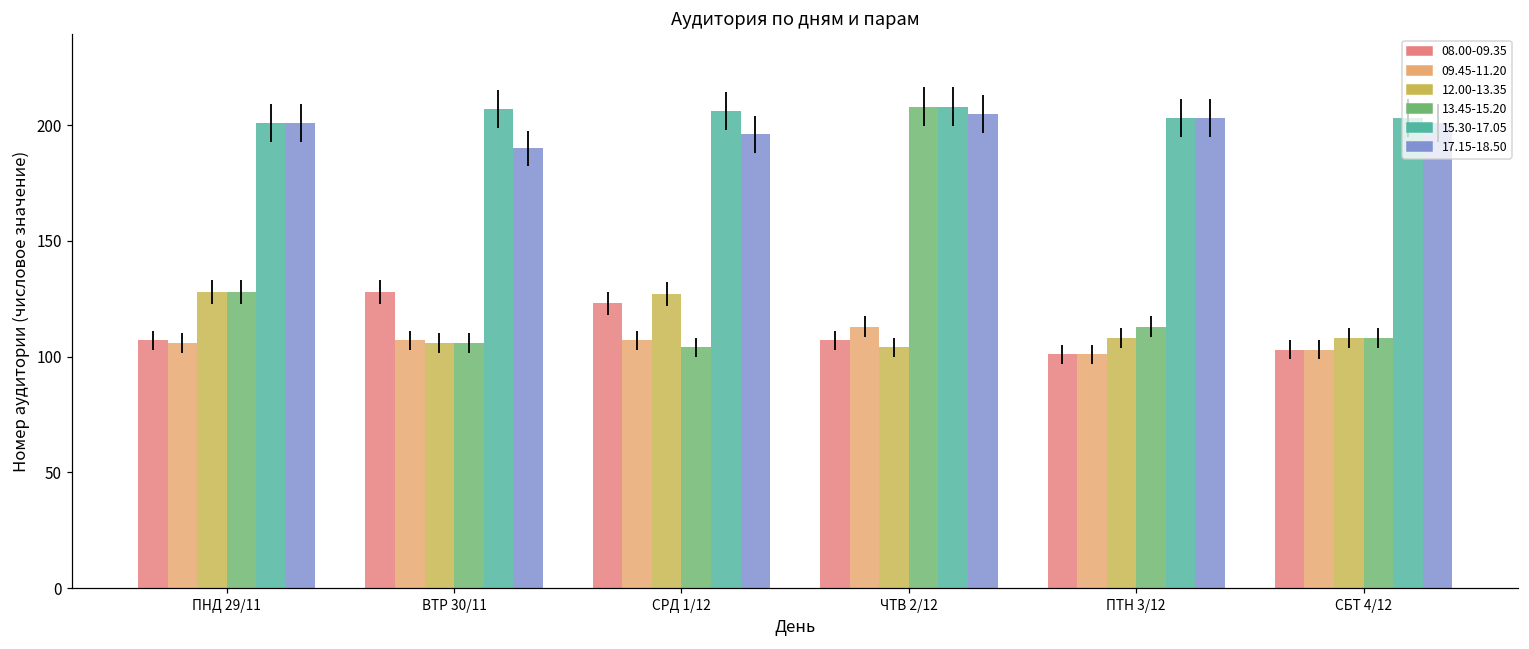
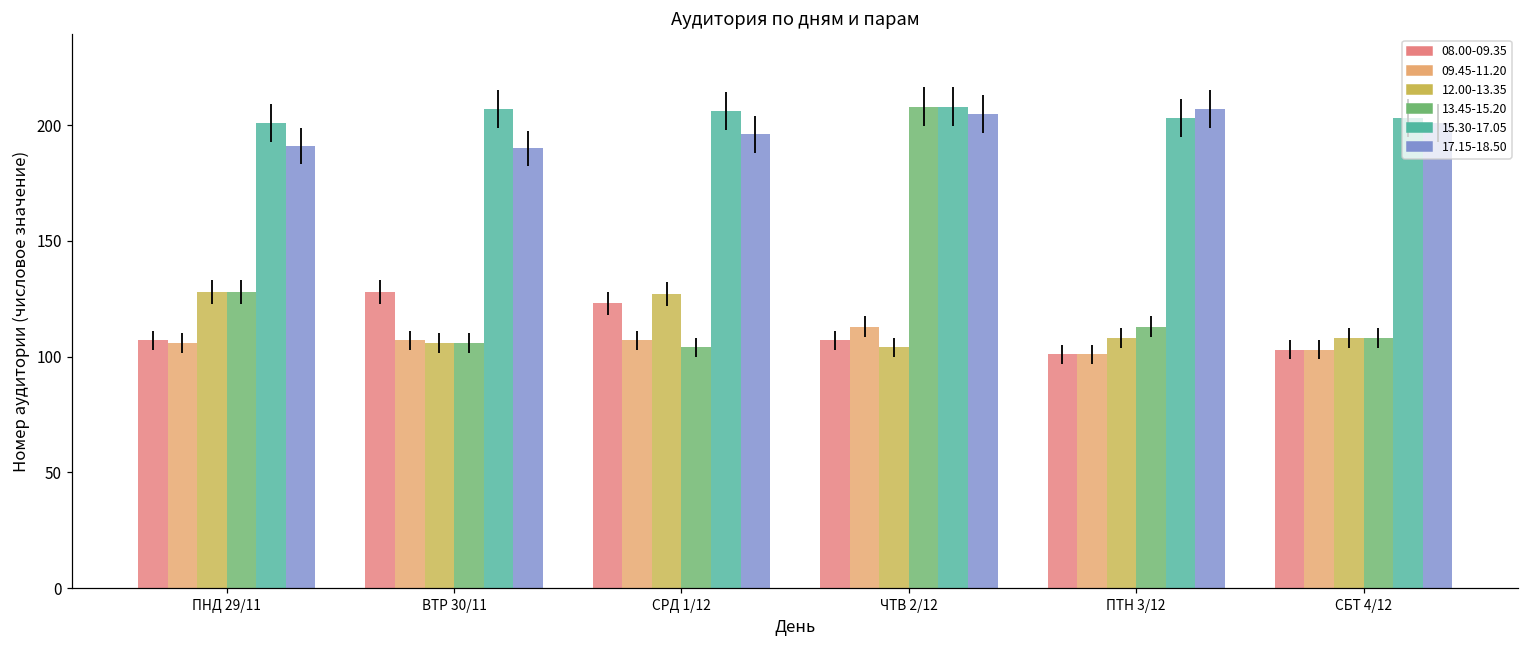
17.15-18.50, ПНД 29/11: 201 -> 191
17.15-18.50, ПТН 3/12: 203 -> 207
